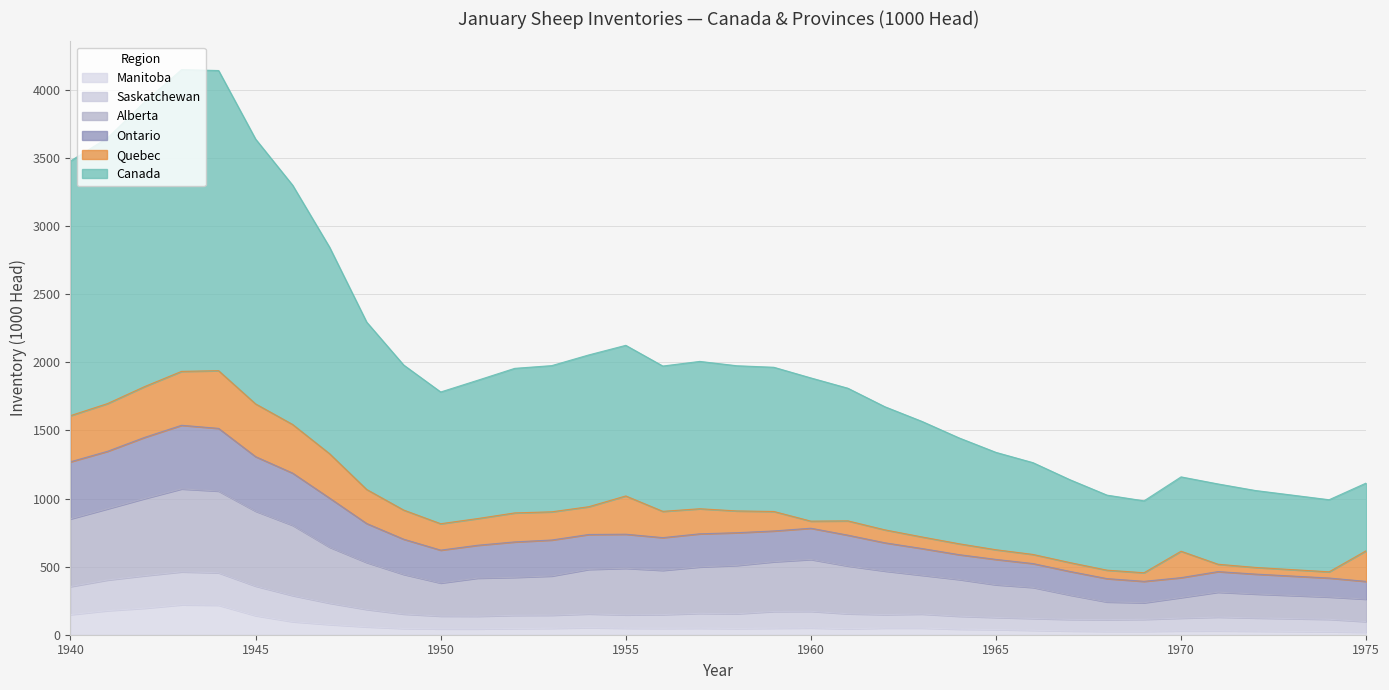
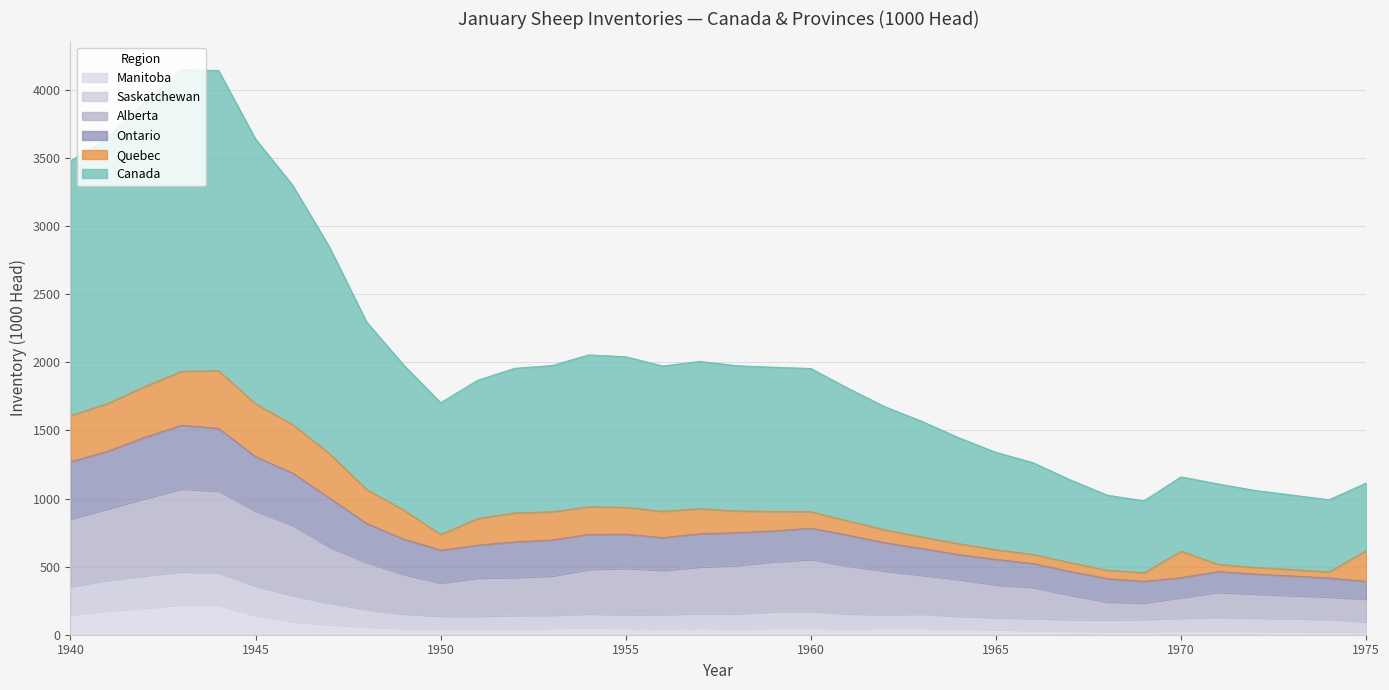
Quebec, 1950: 190 -> 120
Quebec, 1955: 280 -> 200
Quebec, 1960: 50 -> 120
